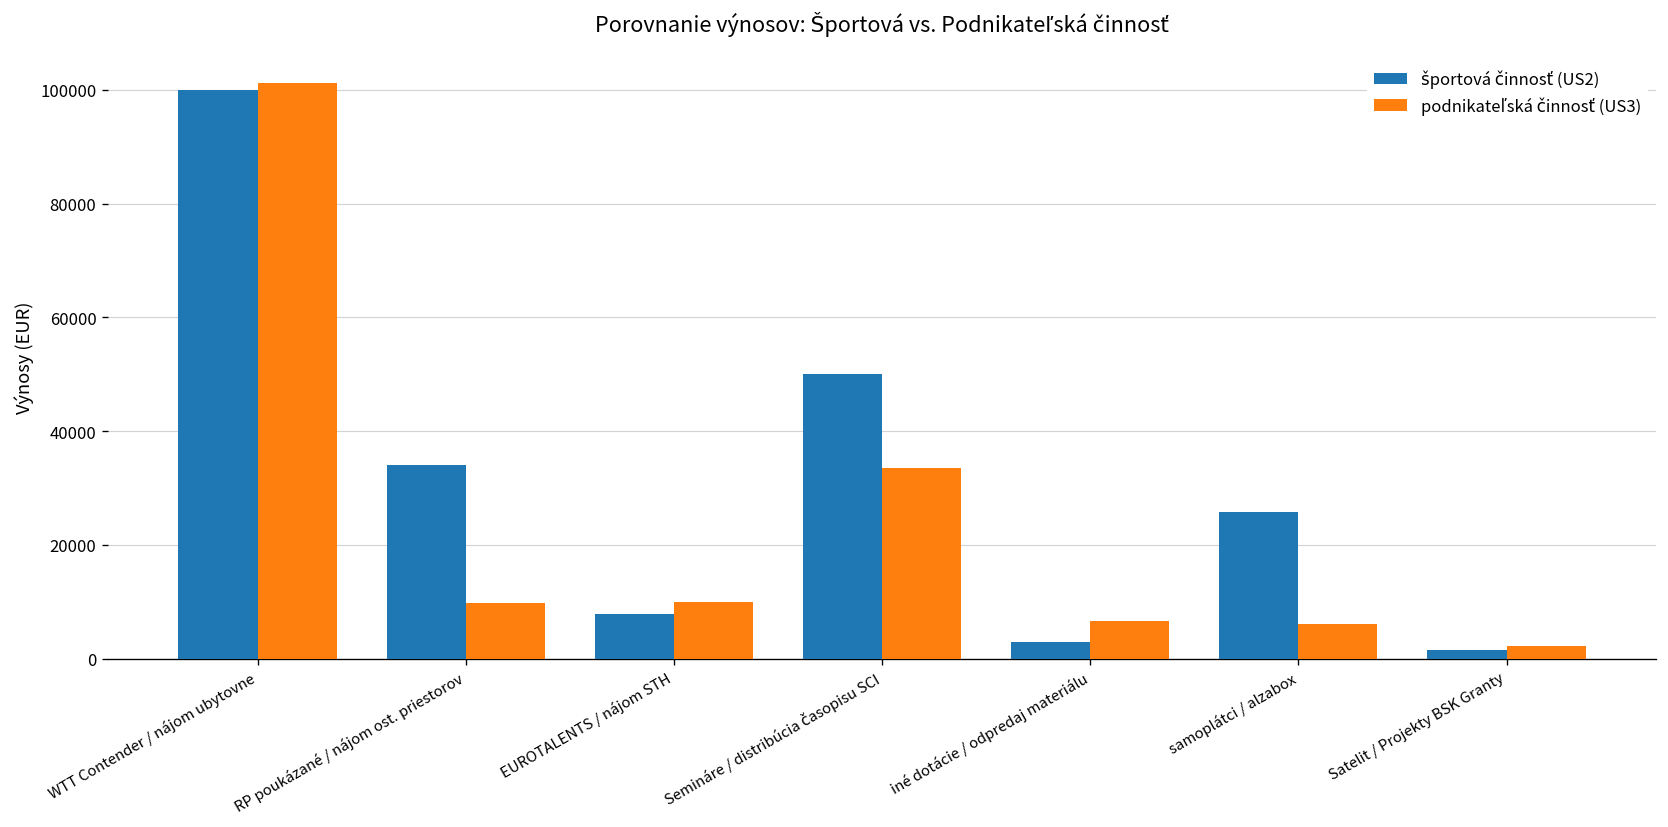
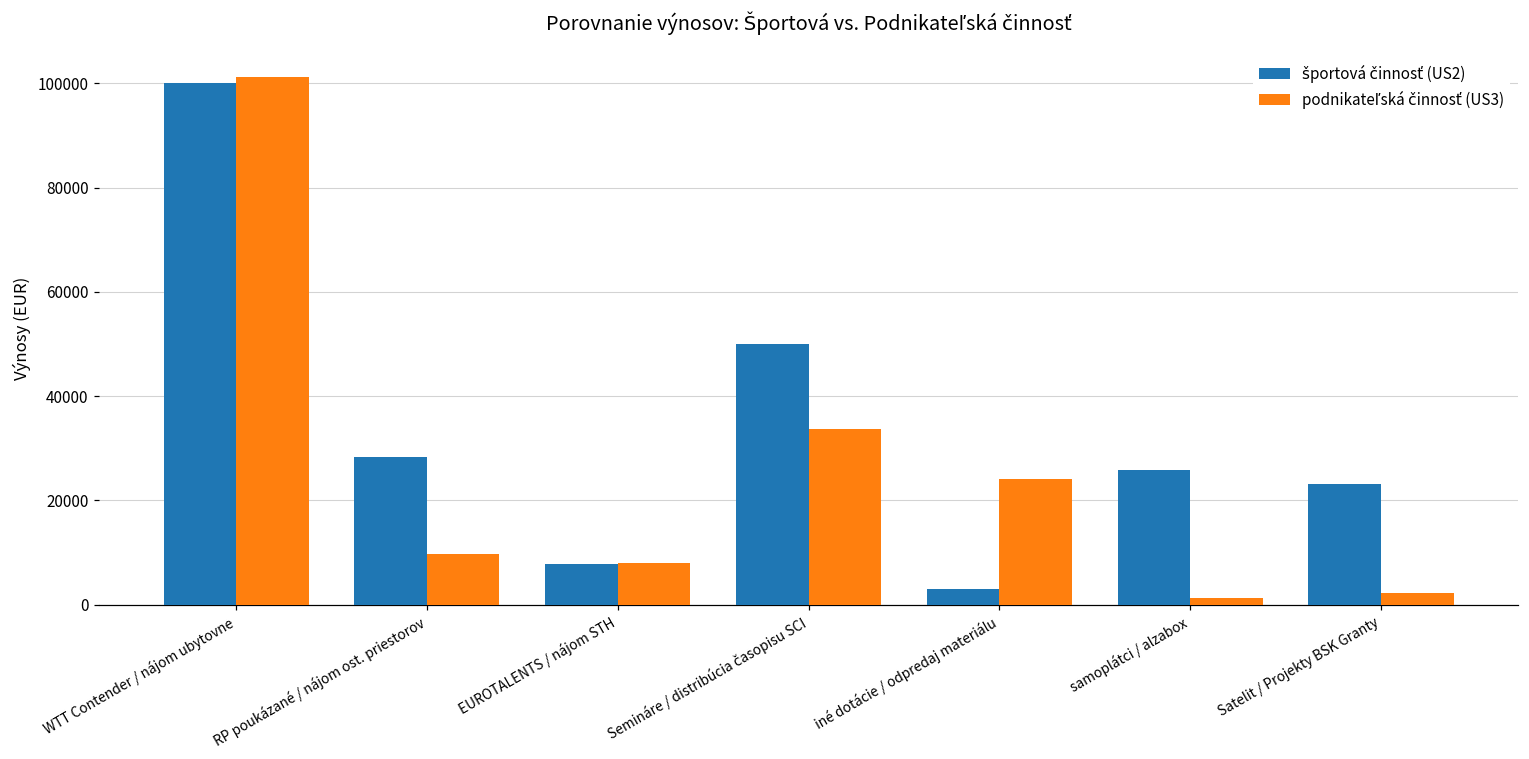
športová činnosť (US2), RP poukázané / nájom ost. priestorov: 34000 -> 28000
podnikateľská činnosť (US3), EUROTALENTS / nájom STH: 10000 -> 8000
podnikateľská činnosť (US3), iné dotácie / odpredaj materiálu: 7000 -> 24000
podnikateľská činnosť (US3), samoplátci / alzabox: 6000 -> 1000
športová činnosť (US2), Satelit / Projekty BSK Granty: 2000 -> 23000
